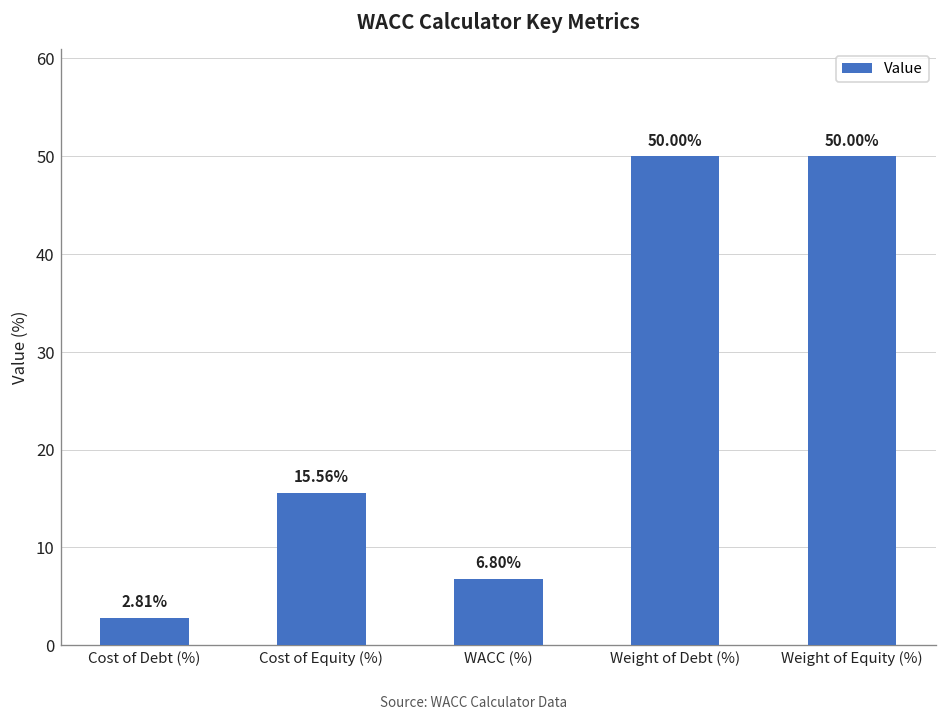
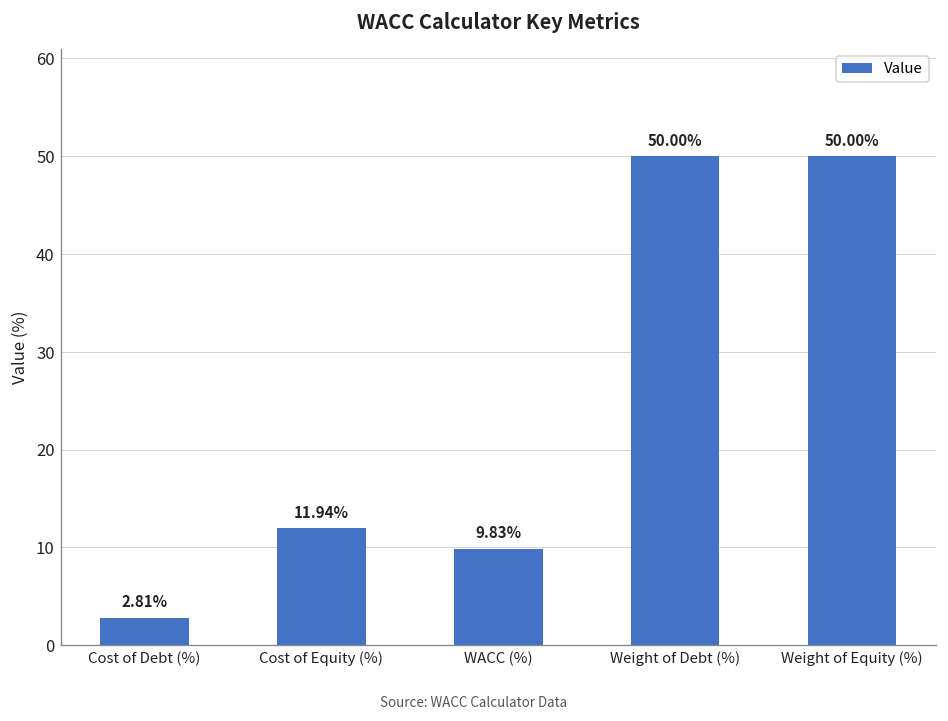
Cost of Equity (%): 15.56% -> 11.94%
WACC (%): 6.80% -> 9.83%
